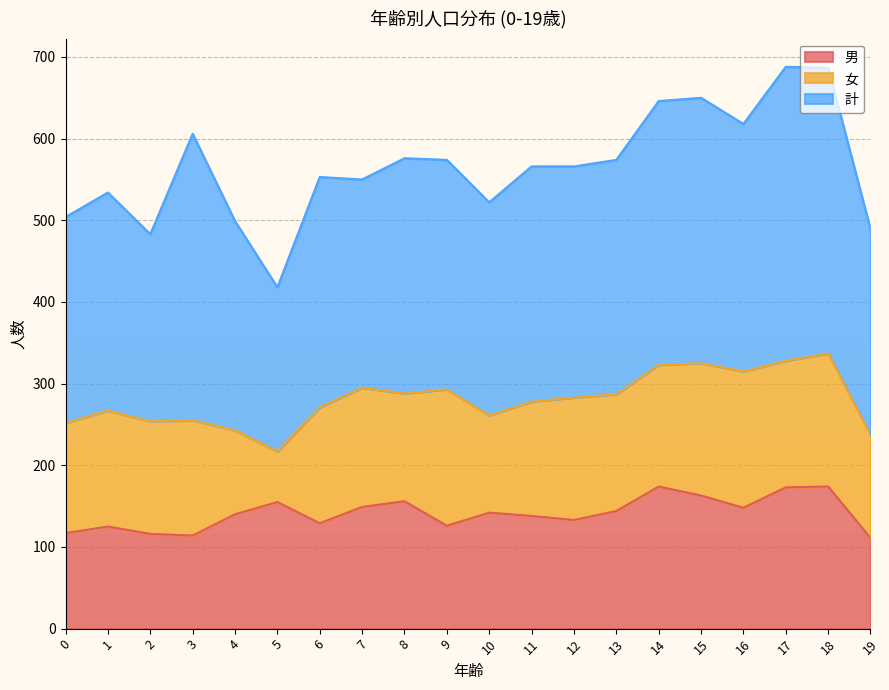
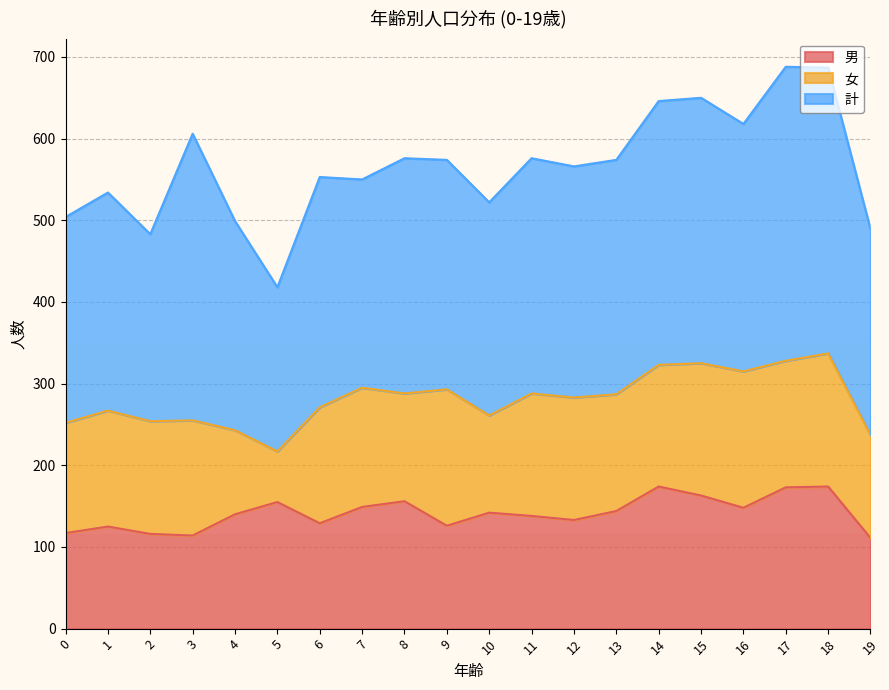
女, 11: 140 -> 150
